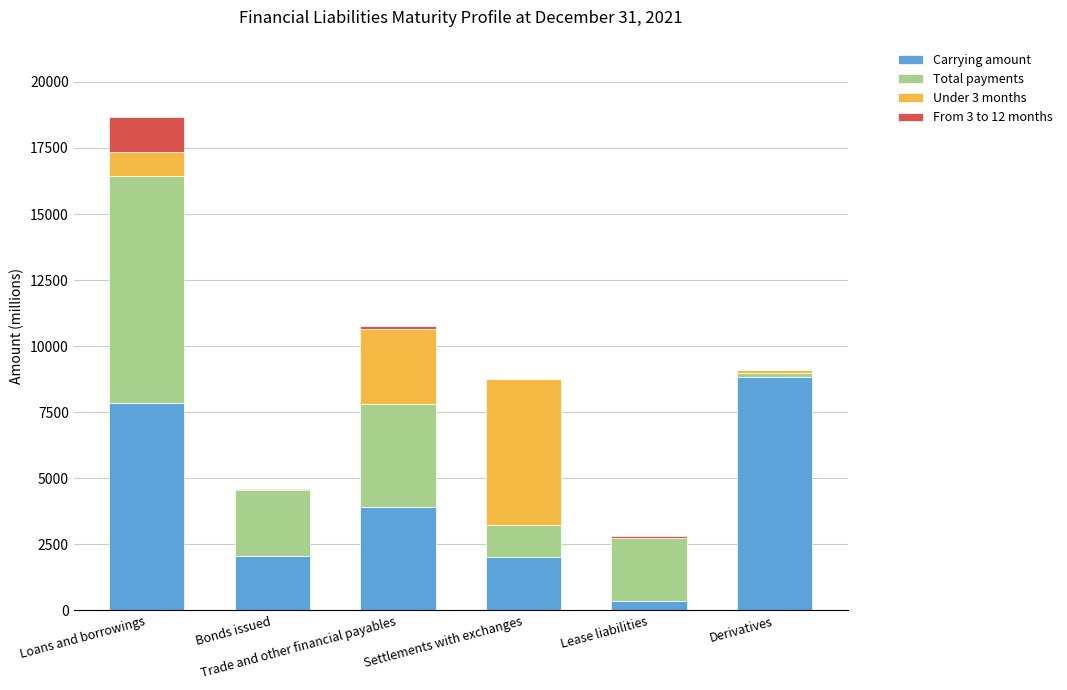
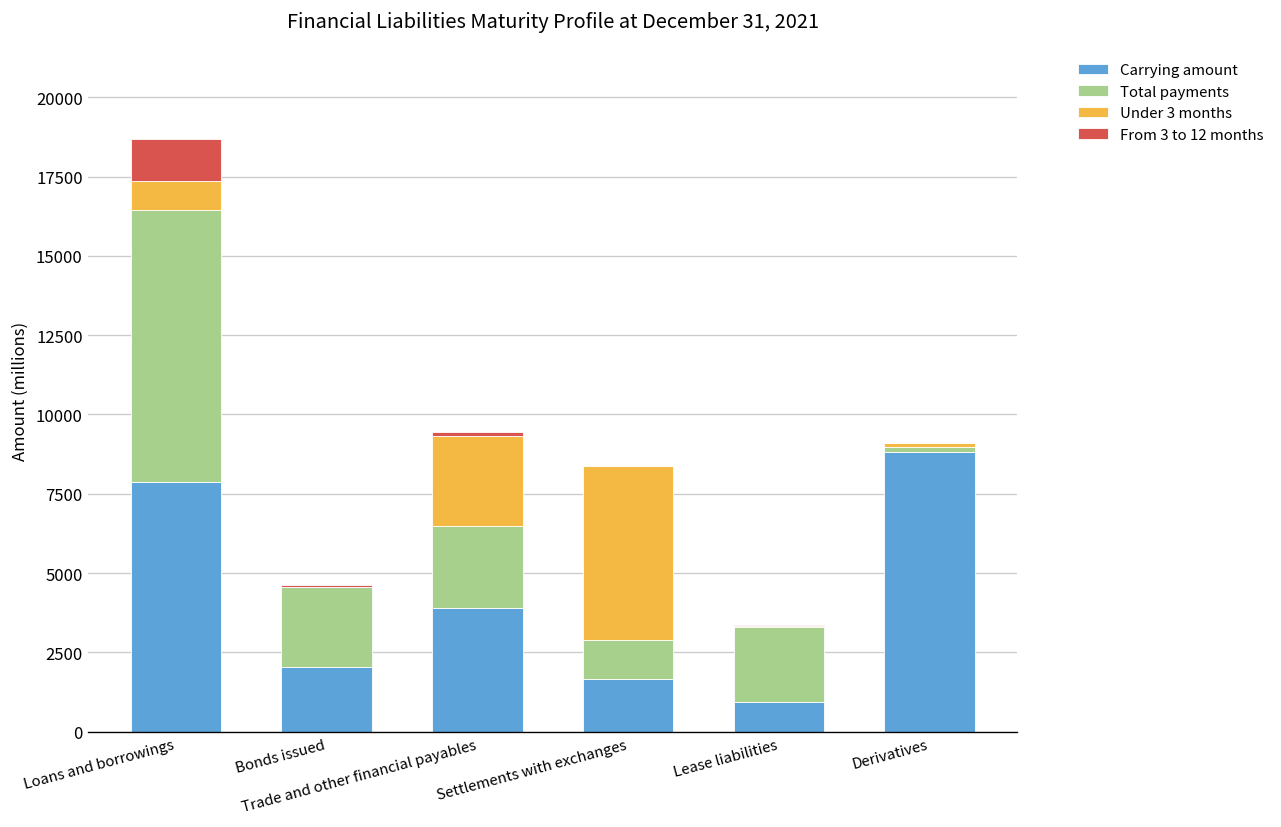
Total payments, Trade and other financial payables: 3900 -> 2600
Carrying amount, Settlements with exchanges: 2000 -> 1700
Carrying amount, Lease liabilities: 400 -> 900
